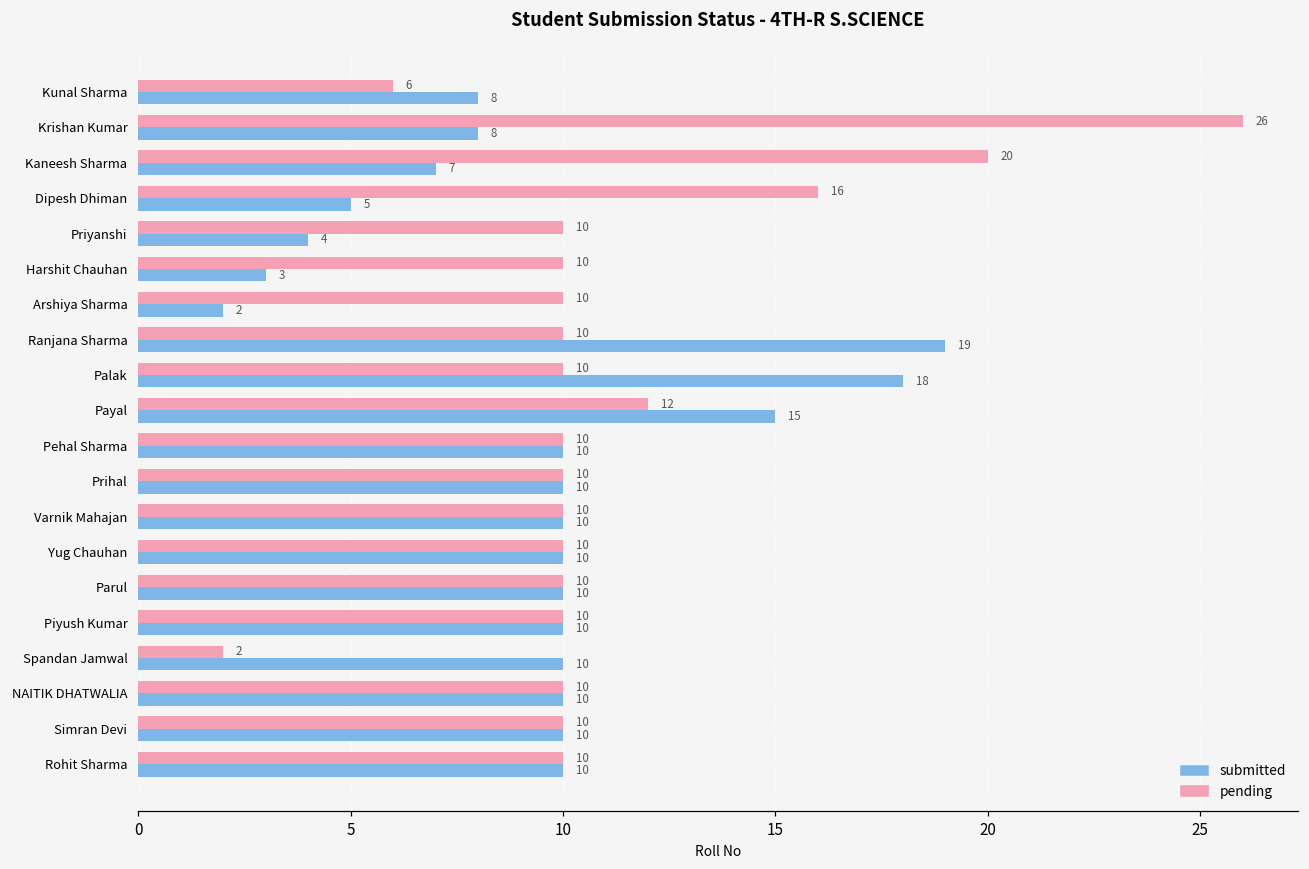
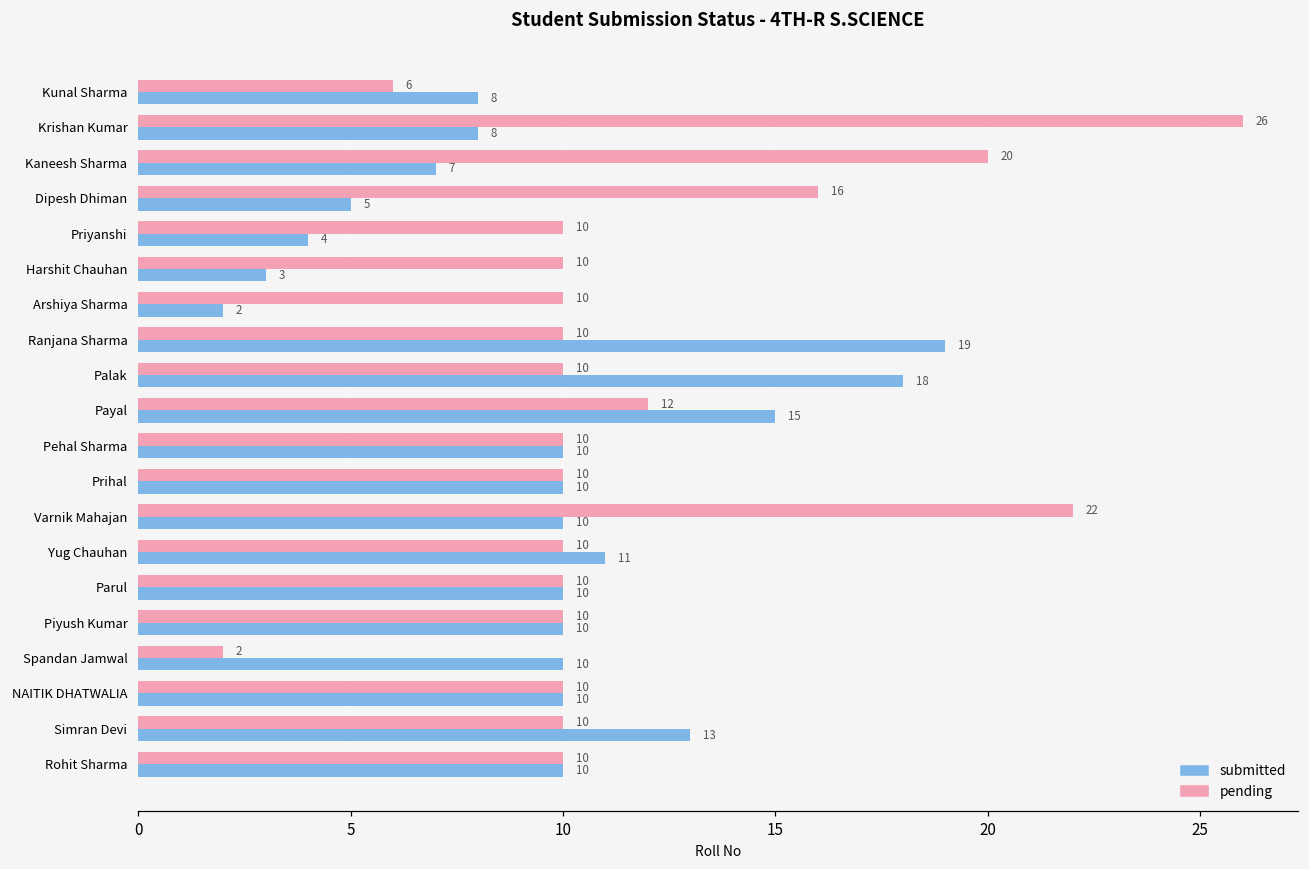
pending, Varnik Mahajan: 10 -> 22
submitted, Yug Chauhan: 10 -> 11
submitted, Simran Devi: 10 -> 13
